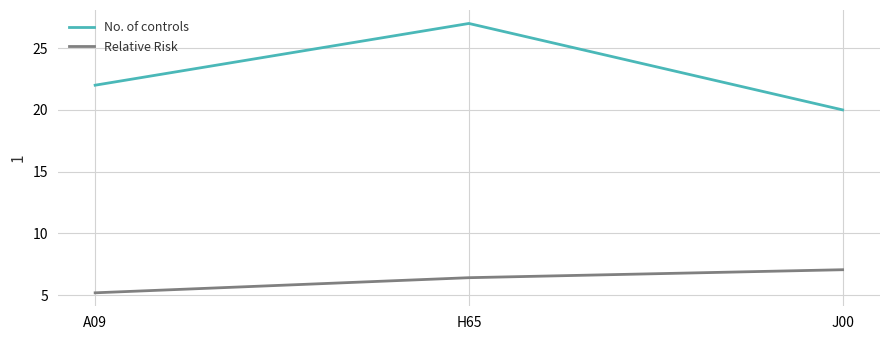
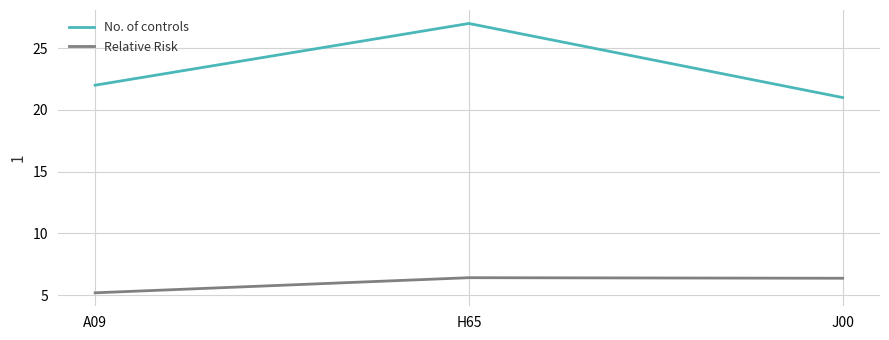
No. of controls, J00: 20 -> 21
Relative Risk, J00: 7.1 -> 6.4
